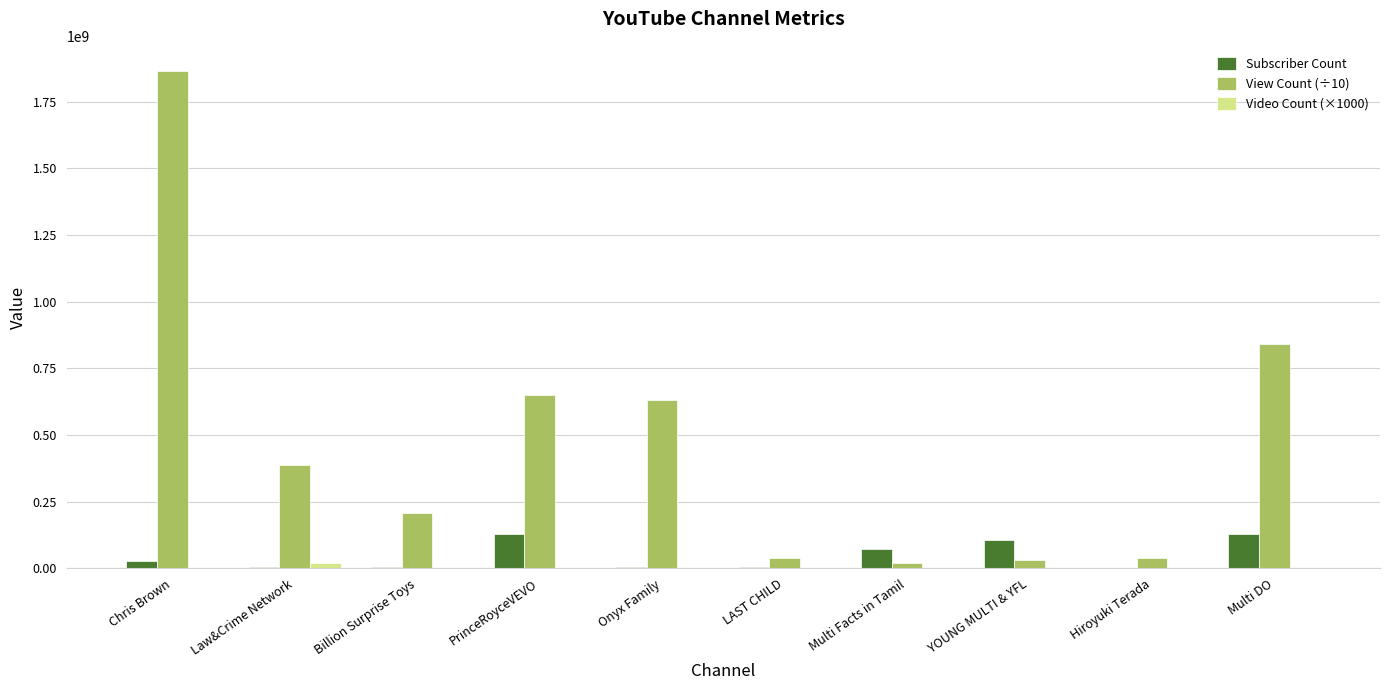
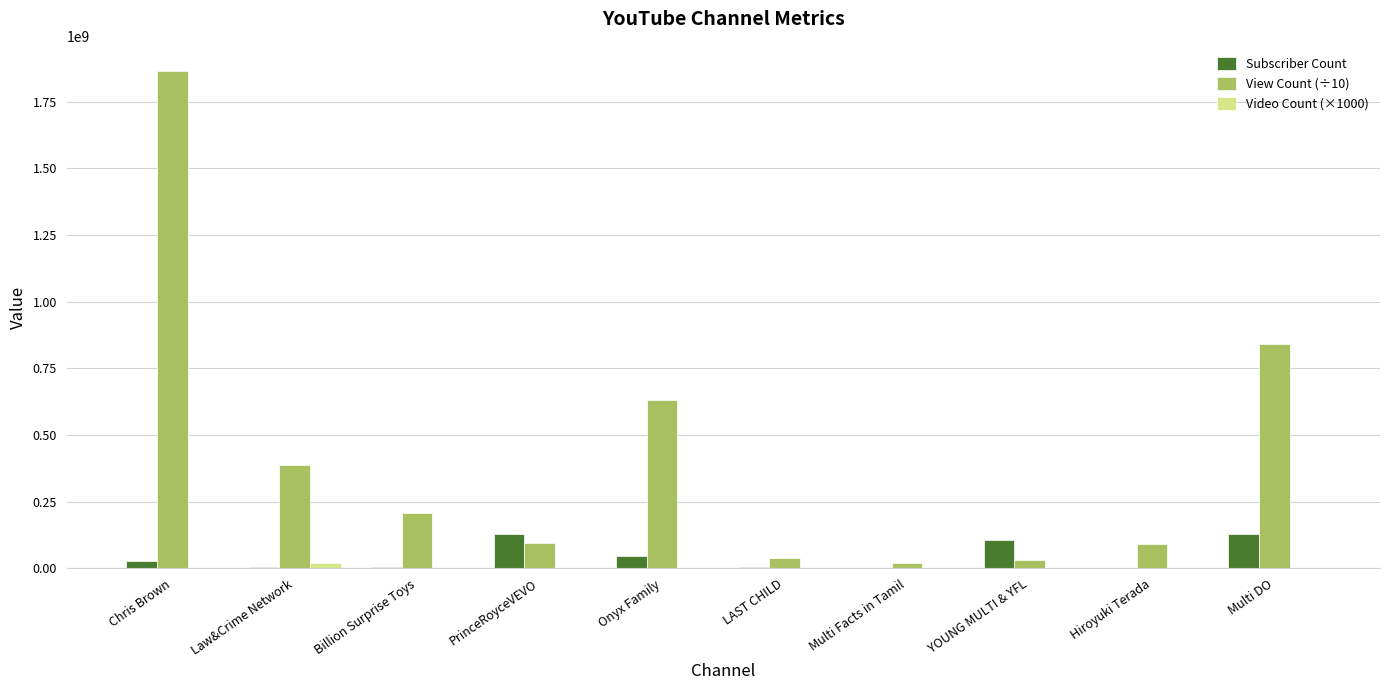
View Count (÷10), PrinceRoyceVEVO: 650000000 -> 100000000
Subscriber Count, Onyx Family: 0 -> 50000000
Subscriber Count, Multi Facts in Tamil: 70000000 -> 0
View Count (÷10), Hiroyuki Terada: 40000000 -> 90000000
